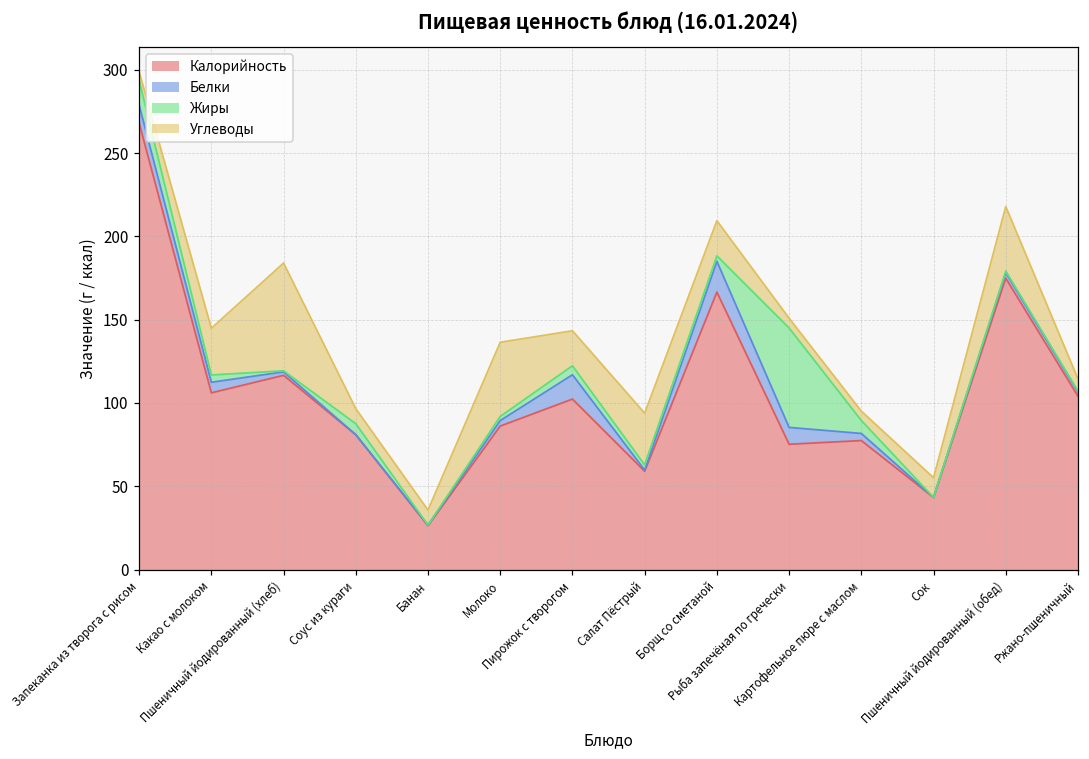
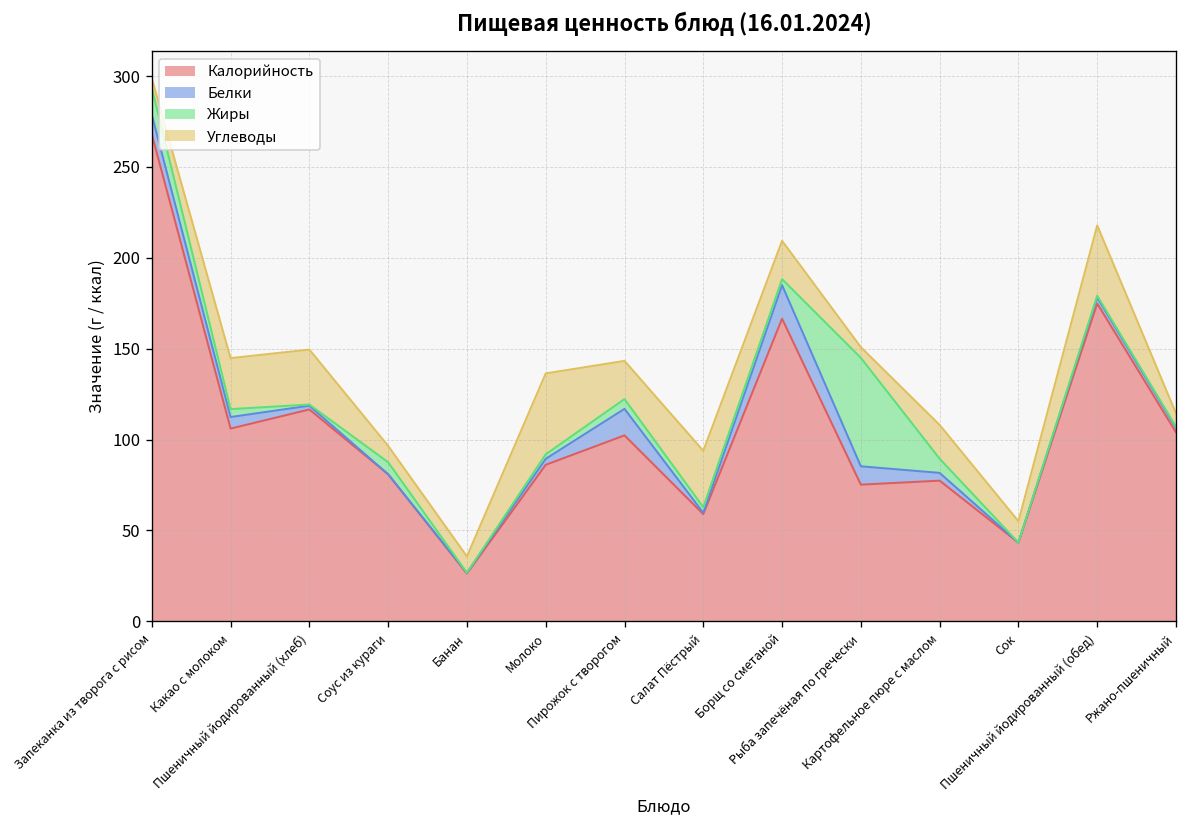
Углеводы, Пшеничный йодированный (хлеб): 65 -> 30
Углеводы, Картофельное пюре с маслом: 6 -> 19
